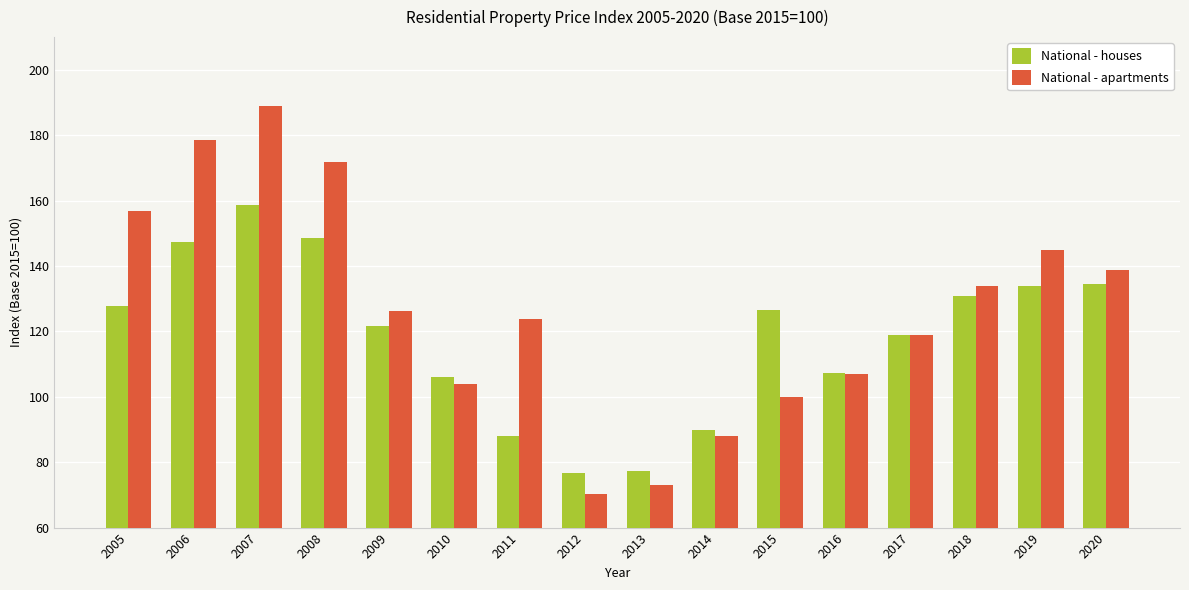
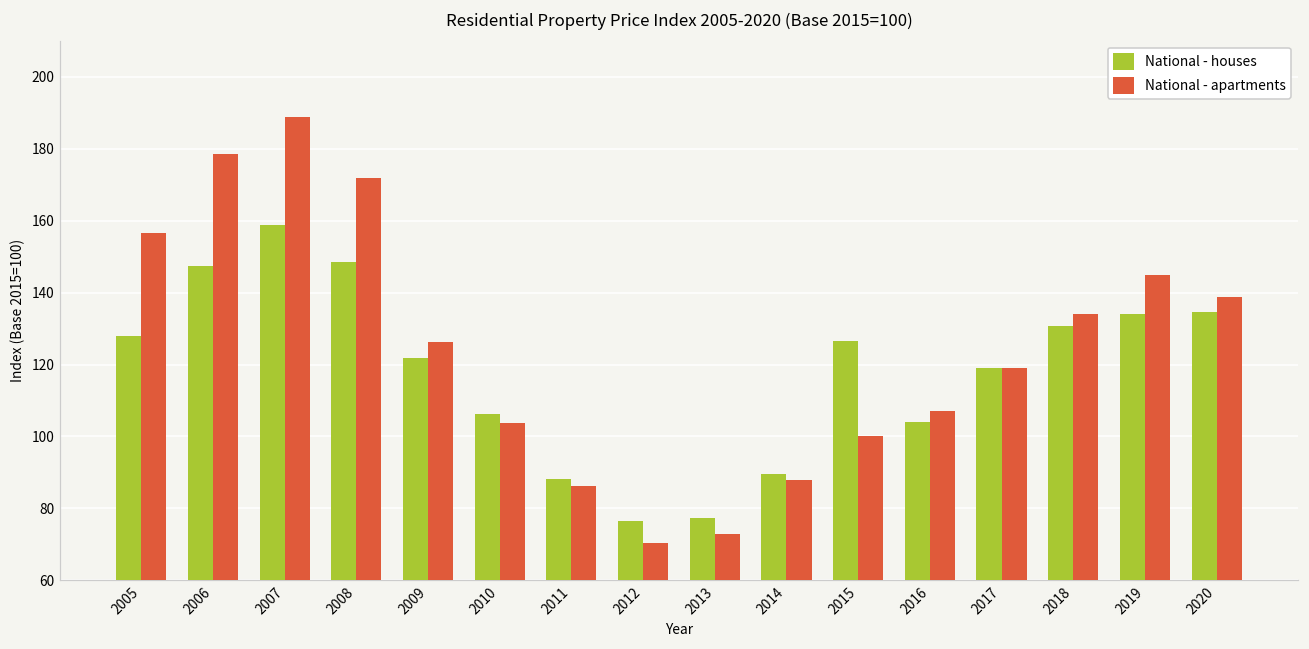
National - apartments, 2011: 124 -> 86
National - houses, 2016: 107 -> 104
